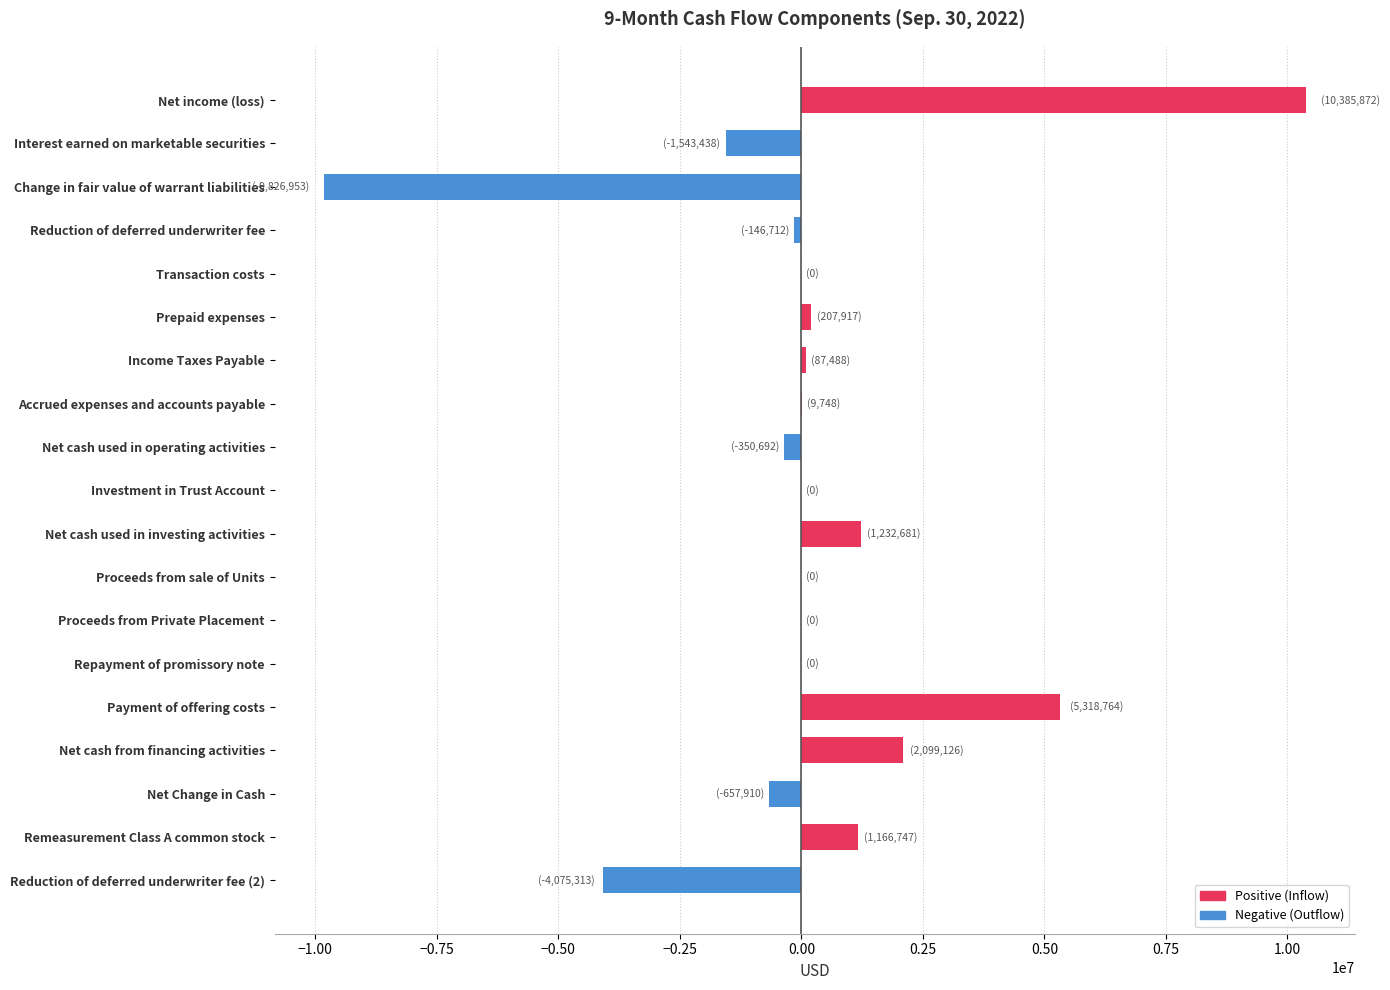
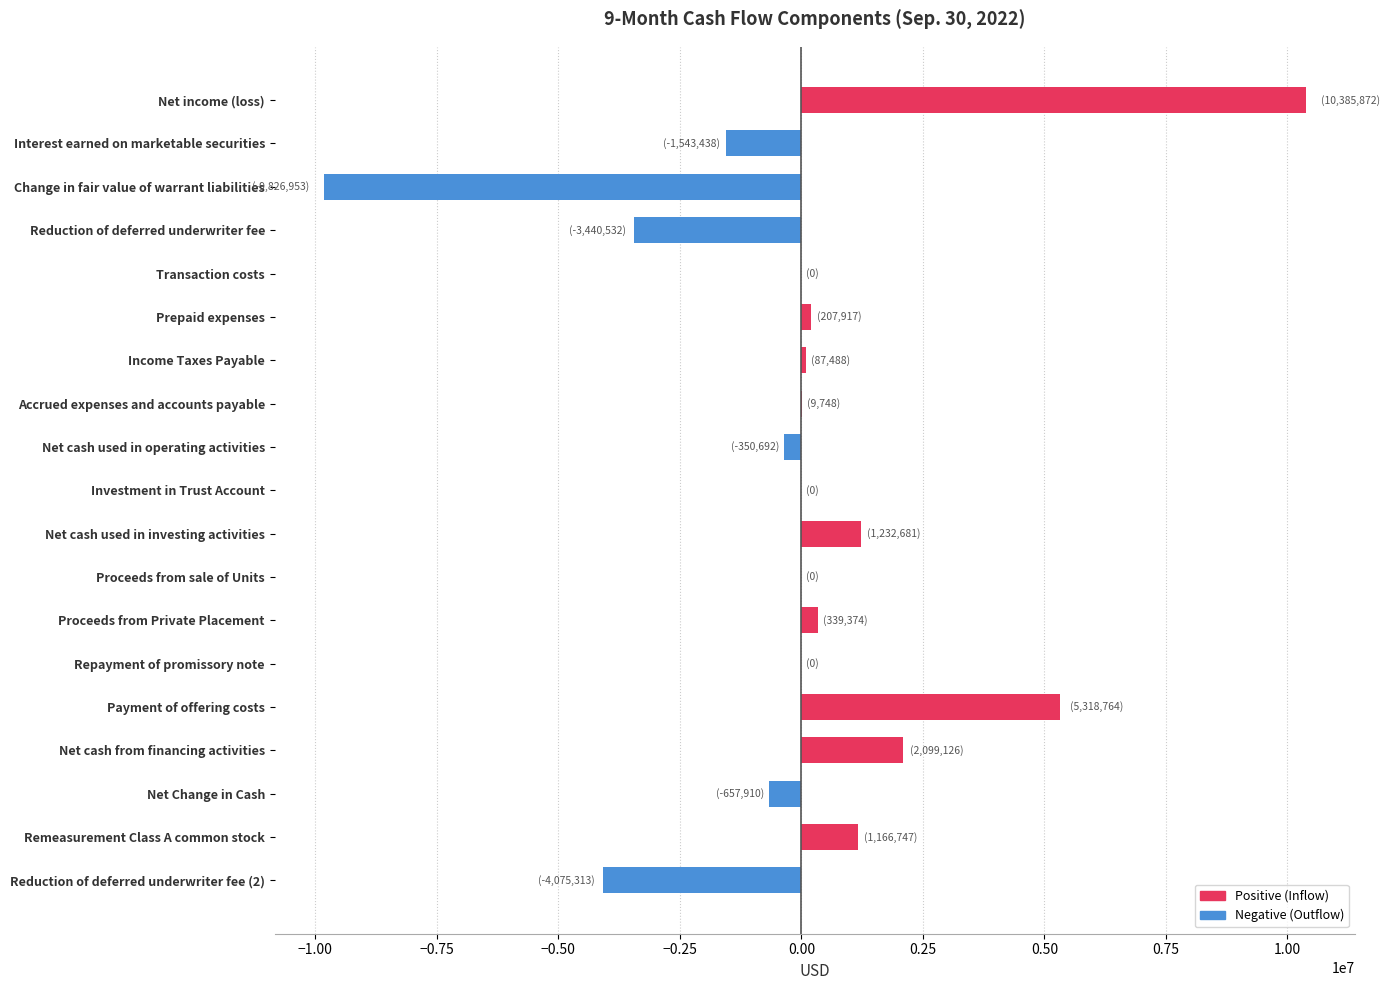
Reduction of deferred underwriter fee: (-146,712) -> (-3,440,532)
Proceeds from Private Placement: (0) -> (339,374)
